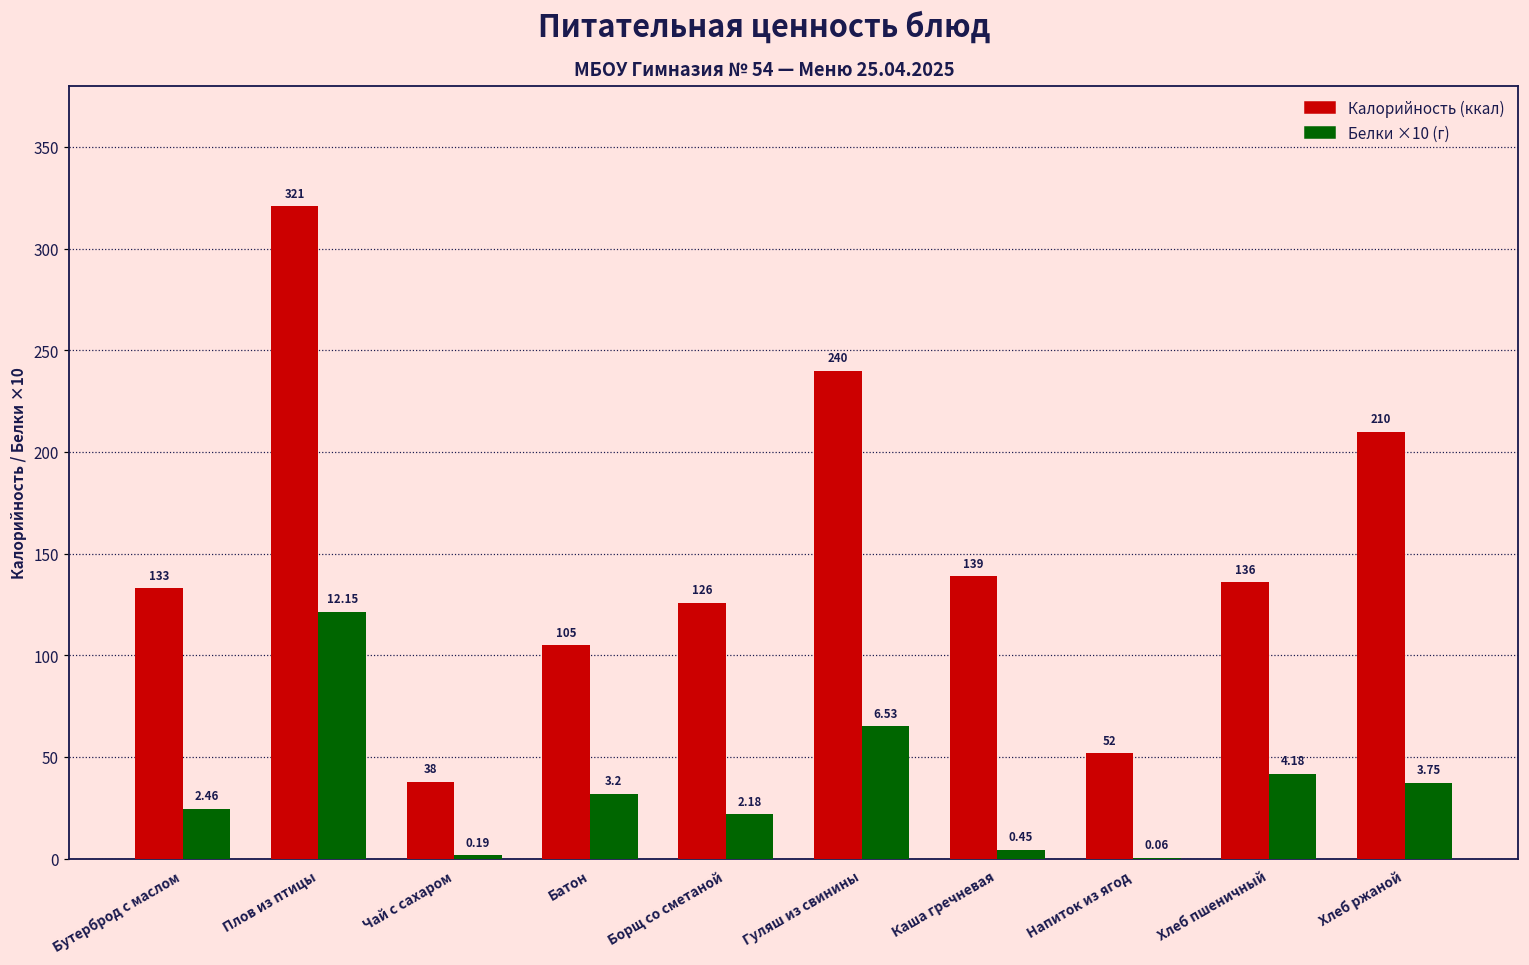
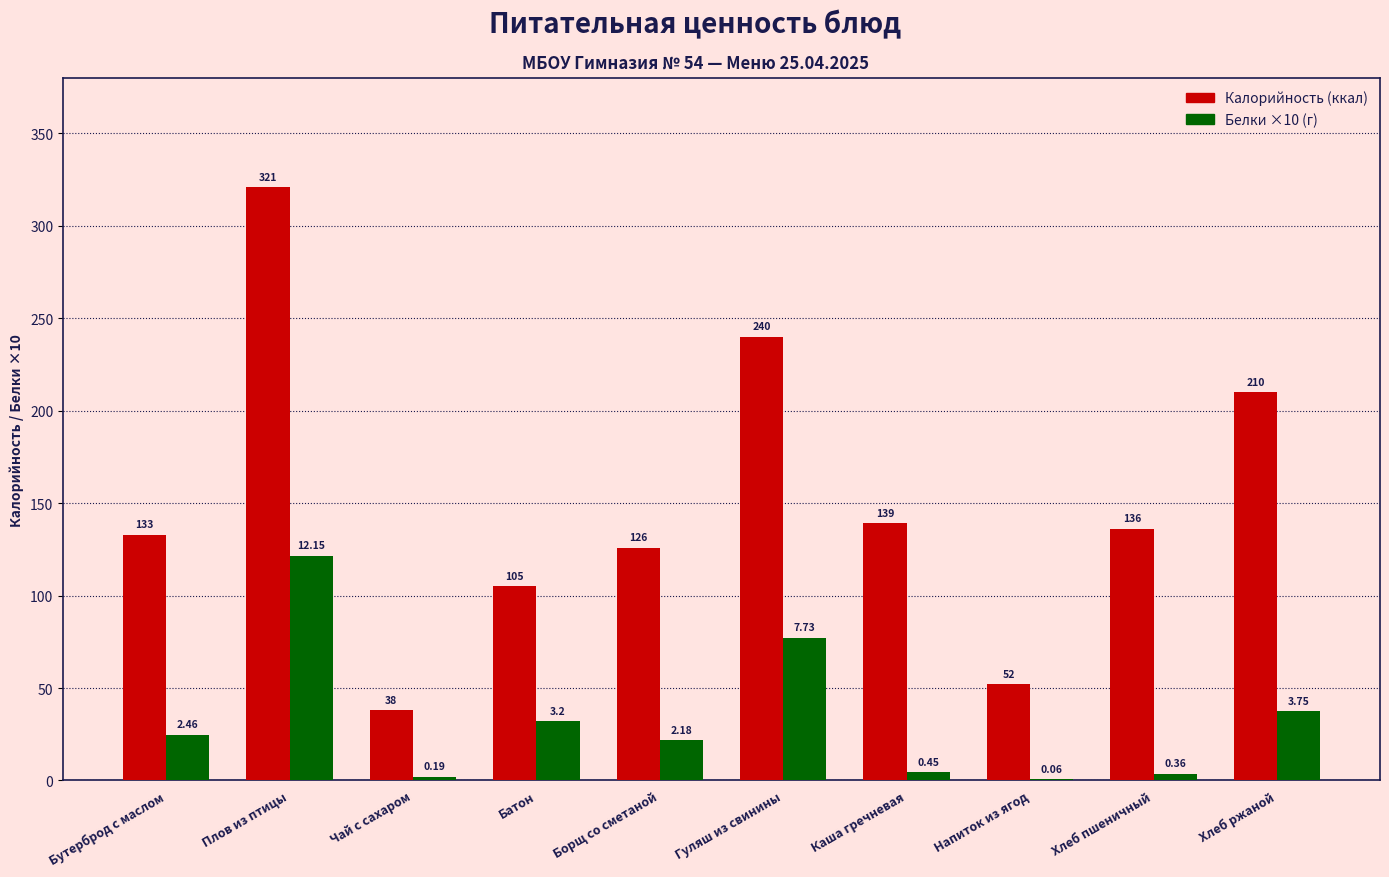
Белки ×10 (г), Гуляш из свинины: 6.53 -> 7.73
Белки ×10 (г), Хлеб пшеничный: 4.18 -> 0.36
